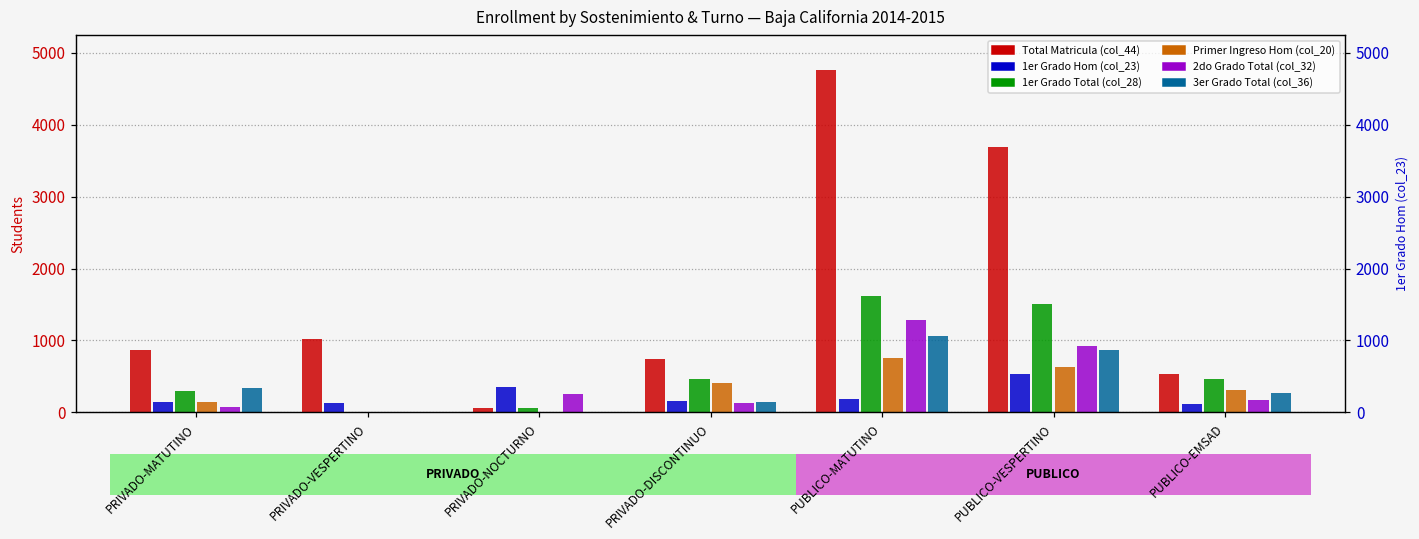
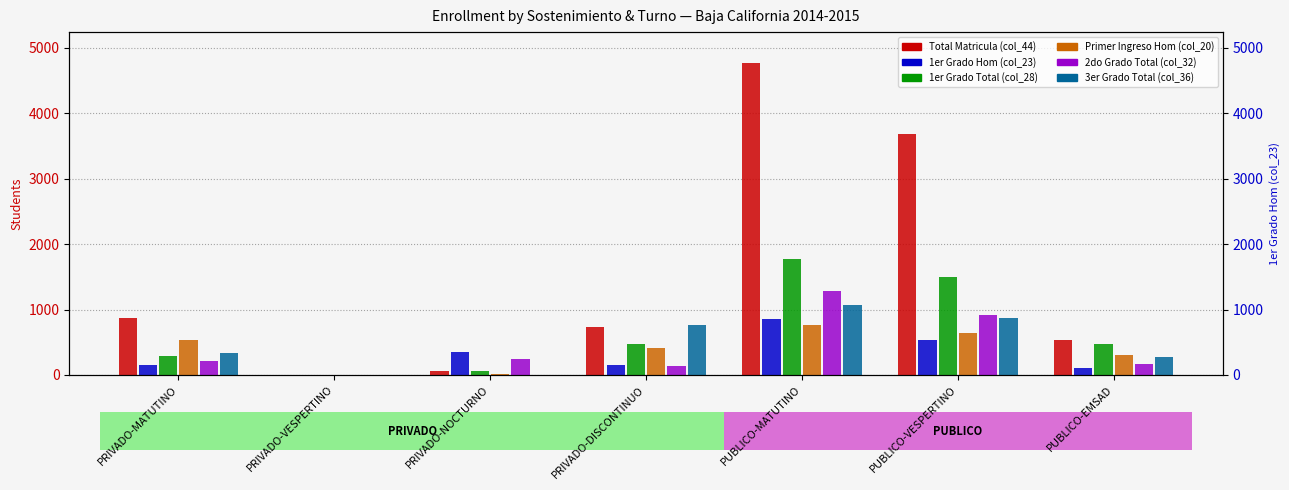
Primer Ingreso Hom (col_20), PRIVADO-MATUTINO: 200 -> 500
2do Grado Total (col_32), PRIVADO-MATUTINO: 100 -> 200
Total Matricula (col_44), PRIVADO-VESPERTINO: 1000 -> 0
1er Grado Hom (col_23), PRIVADO-VESPERTINO: 100 -> 0
3er Grado Total (col_36), PRIVADO-DISCONTINUO: 100 -> 800
1er Grado Hom (col_23), PUBLICO-MATUTINO: 200 -> 800
1er Grado Total (col_28), PUBLICO-MATUTINO: 1600 -> 1800
